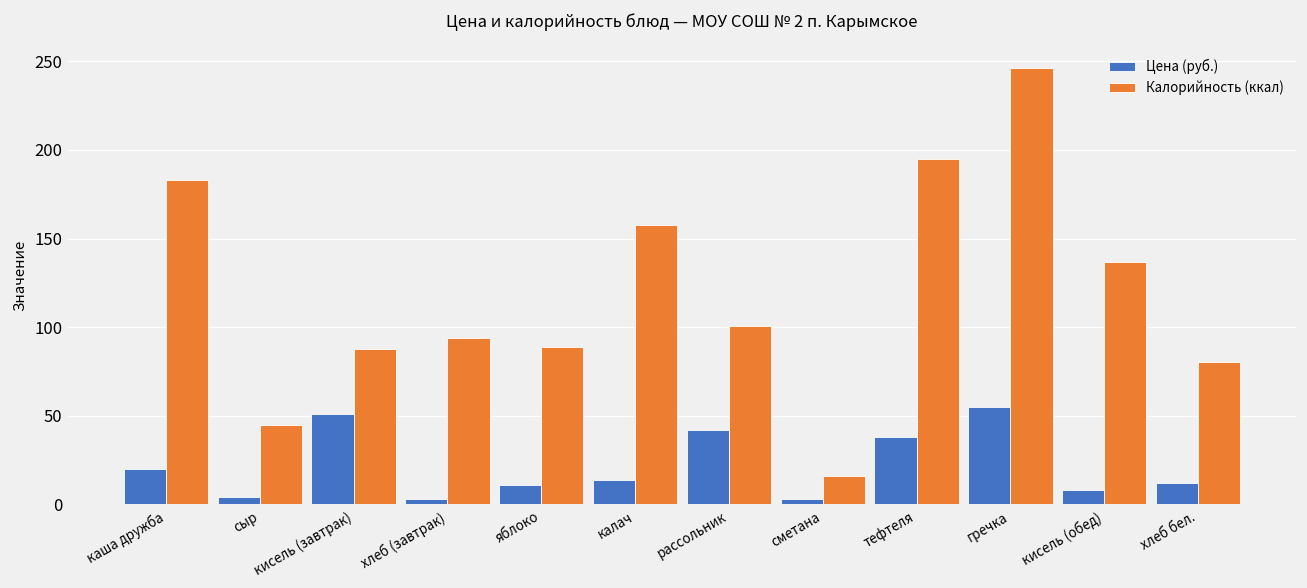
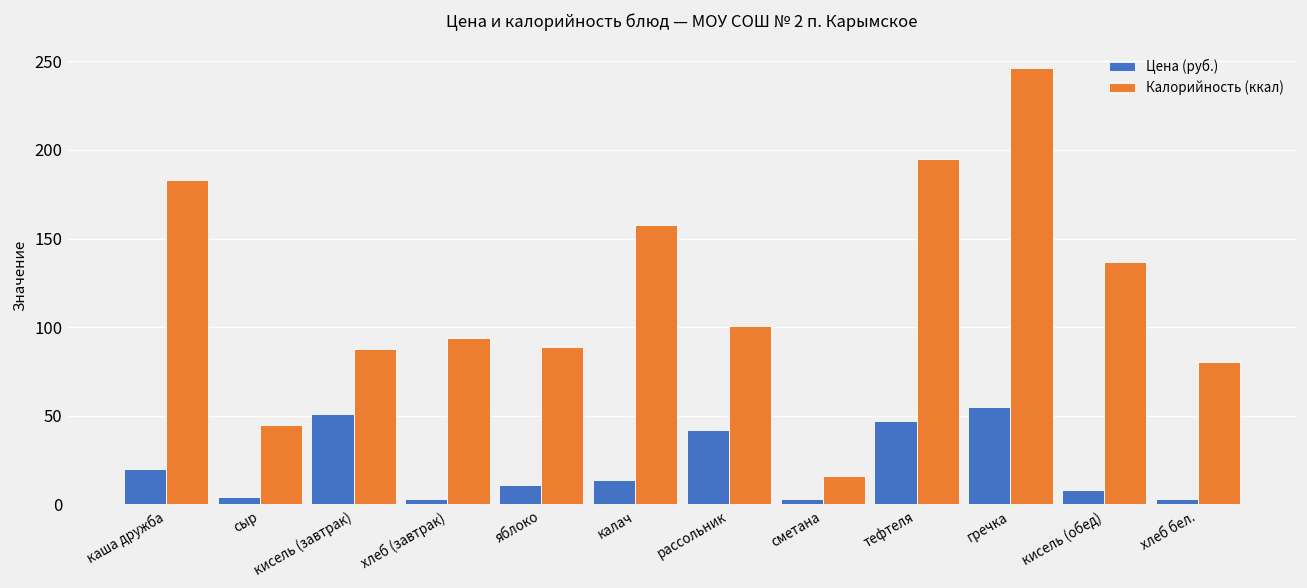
Цена (руб.), тефтеля: 38 -> 47
Цена (руб.), хлеб бел.: 12 -> 3
